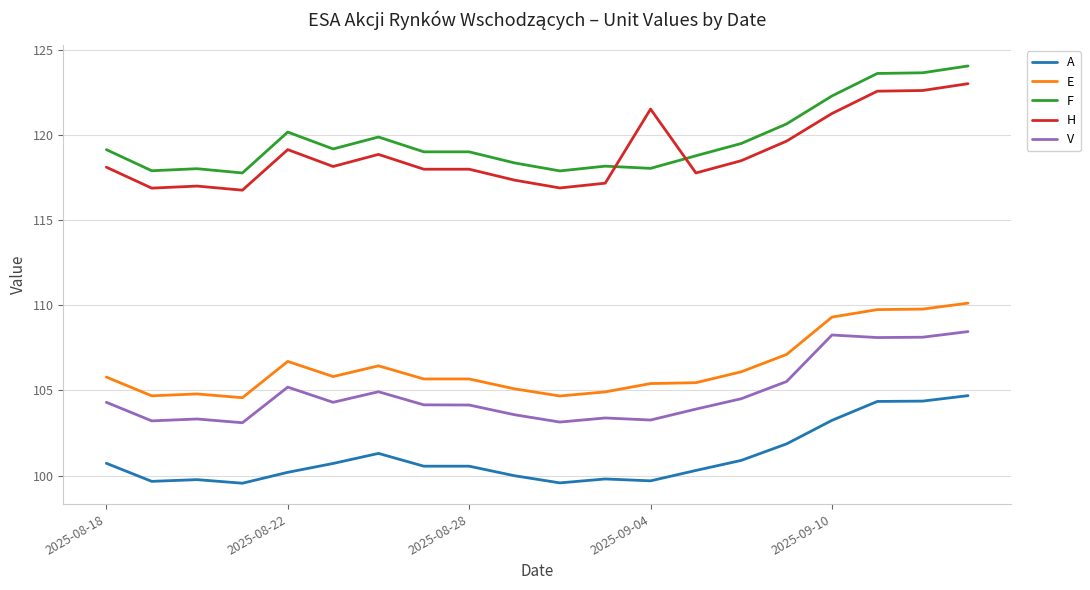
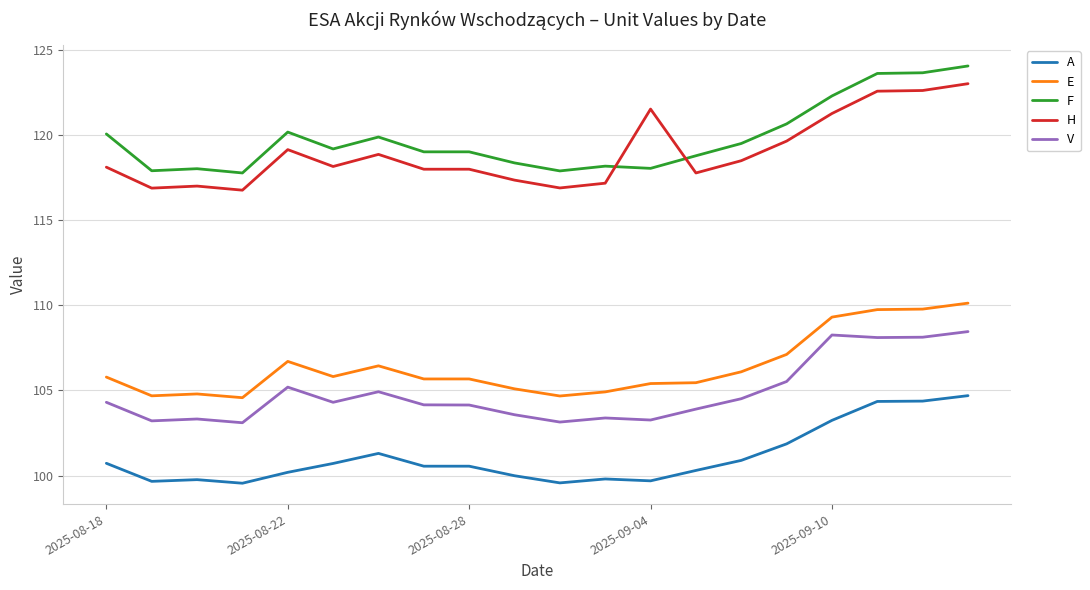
F, 2025-08-18: 119.1 -> 120.1
